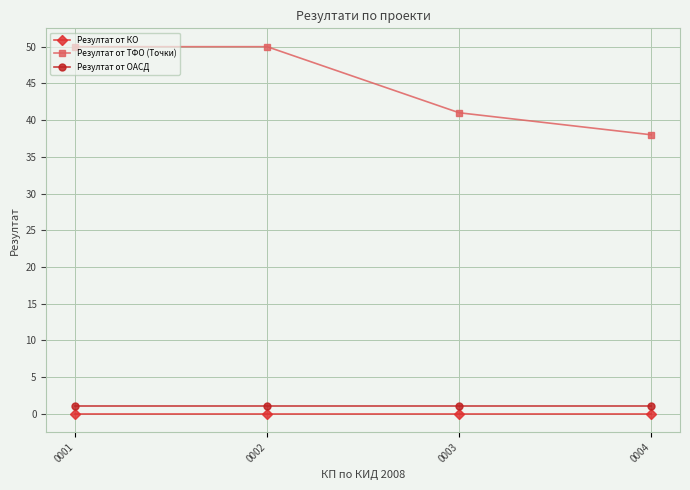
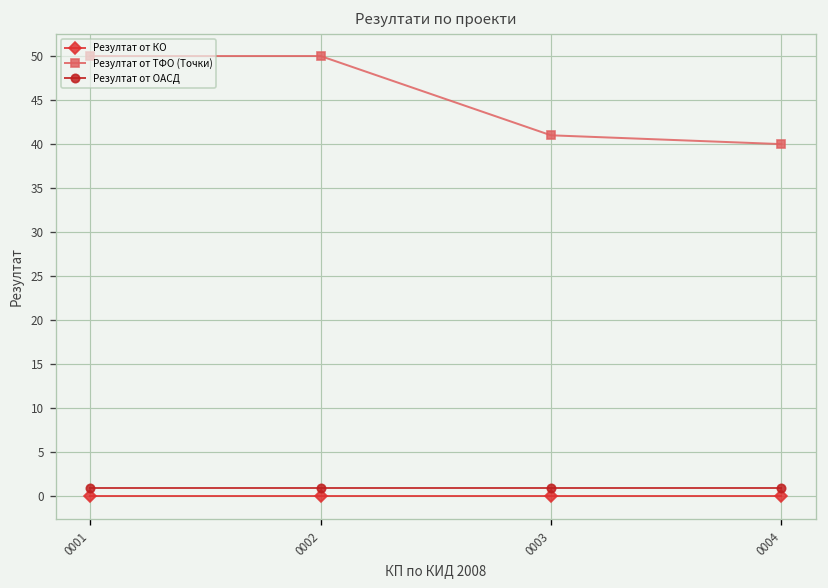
Резултат от ТФО (Точки), 0004: 38 -> 40
